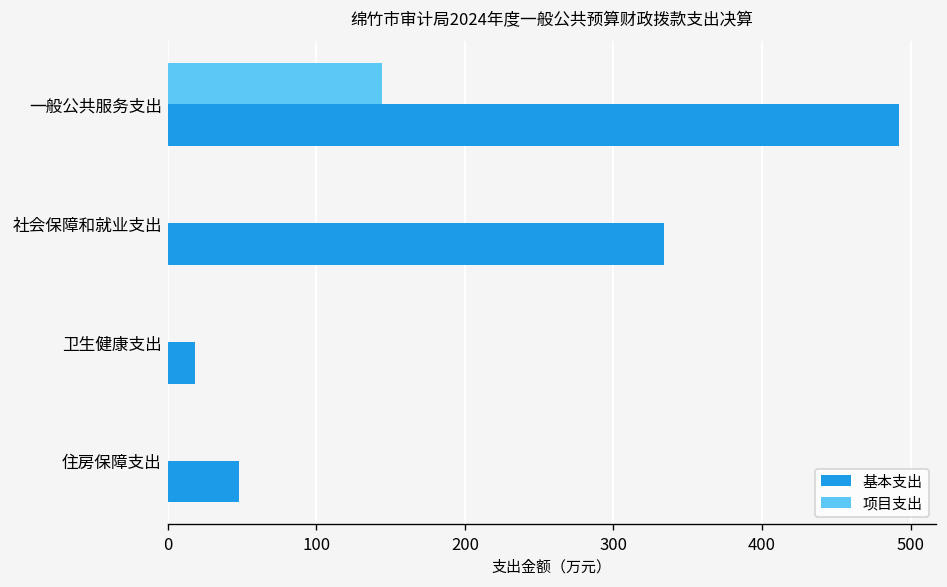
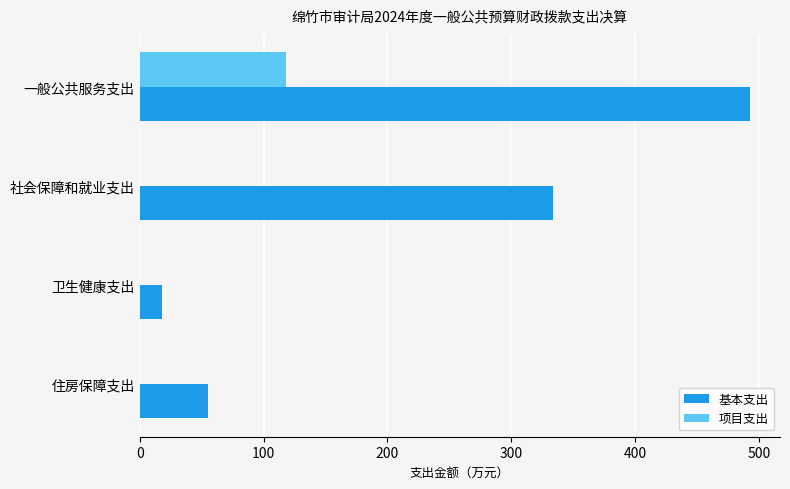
项目支出, 一般公共服务支出: 144 -> 118
基本支出, 住房保障支出: 48 -> 55
